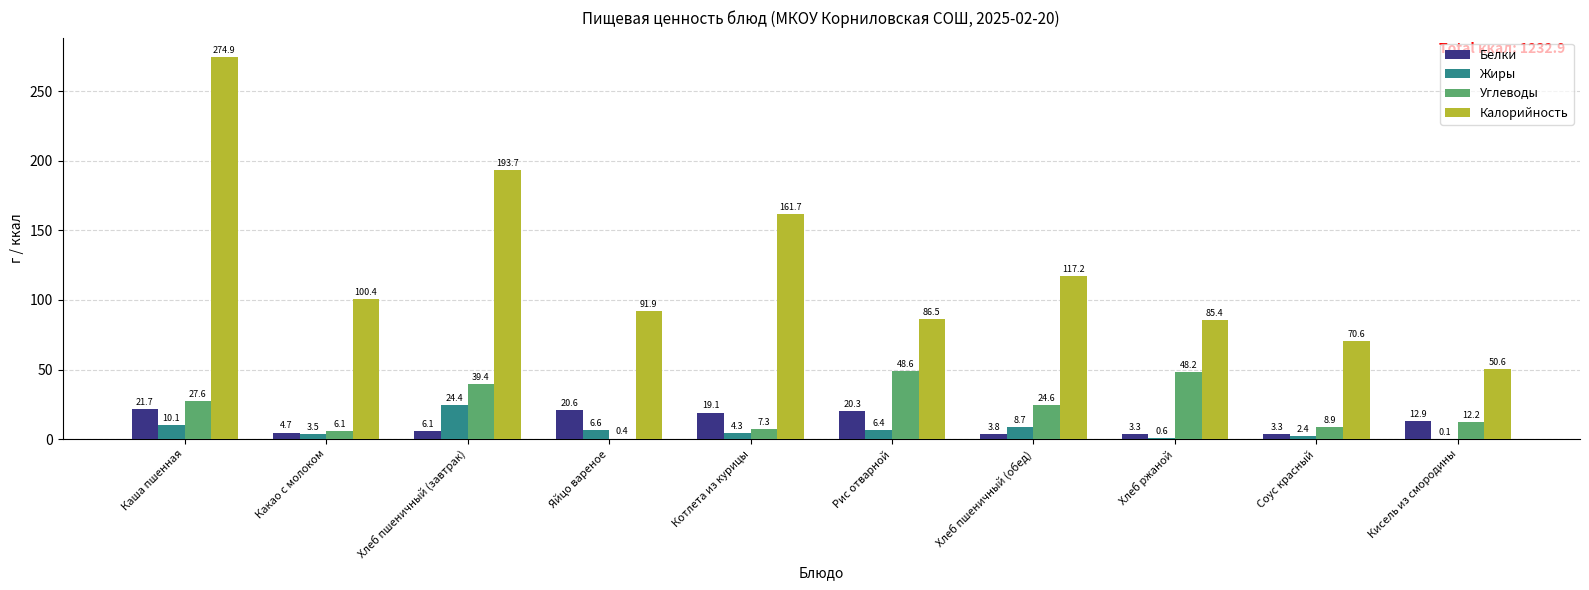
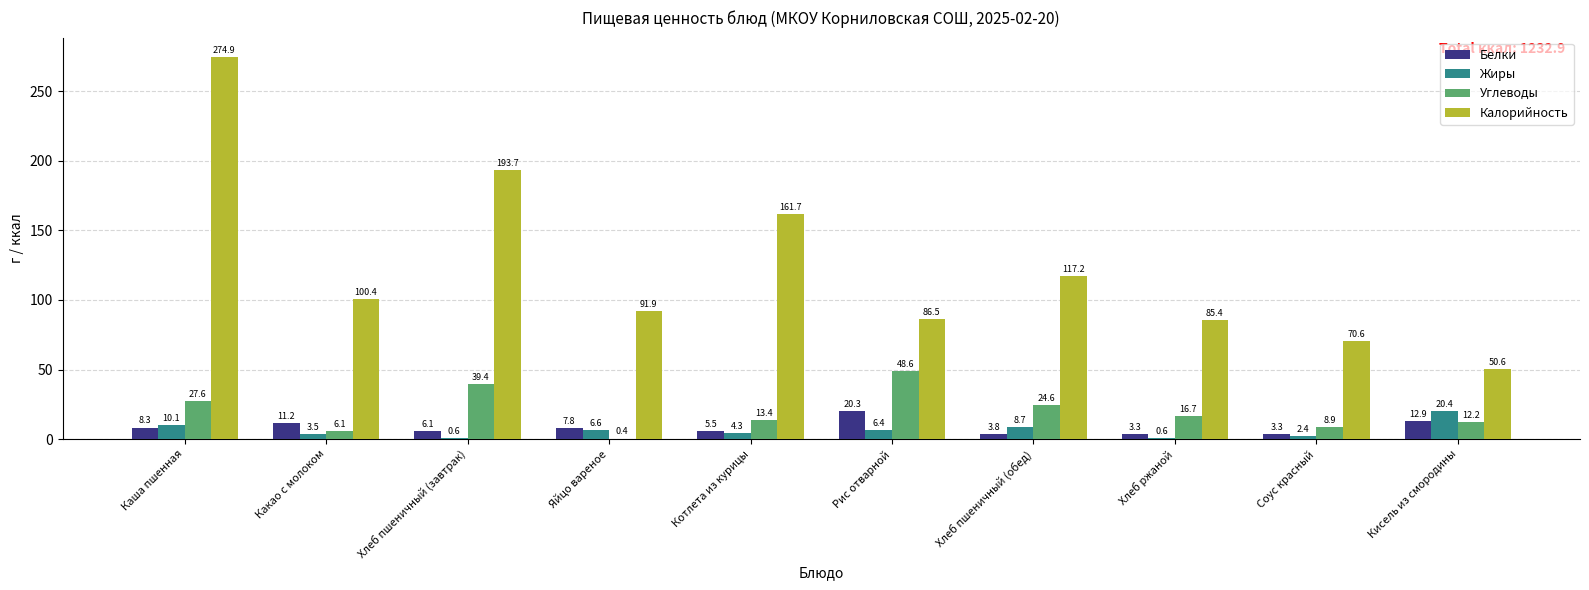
Белки, Каша пшенная: 21.7 -> 8.3
Белки, Какао с молоком: 4.7 -> 11.2
Жиры, Хлеб пшеничный (завтрак): 24.4 -> 0.6
Белки, Яйцо вареное: 20.6 -> 7.8
Белки, Котлета из курицы: 19.1 -> 5.5
Углеводы, Котлета из курицы: 7.3 -> 13.4
Углеводы, Хлеб ржаной: 48.2 -> 16.7
Жиры, Кисель из смородины: 0.1 -> 20.4
